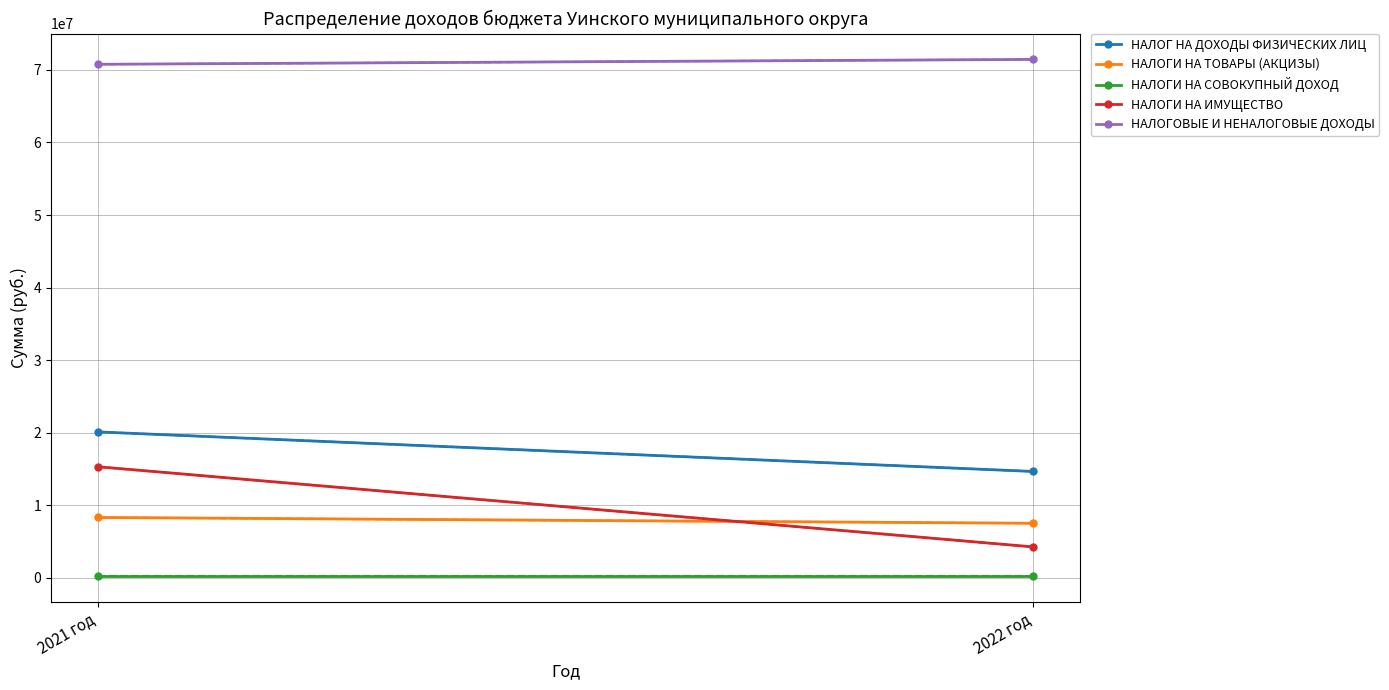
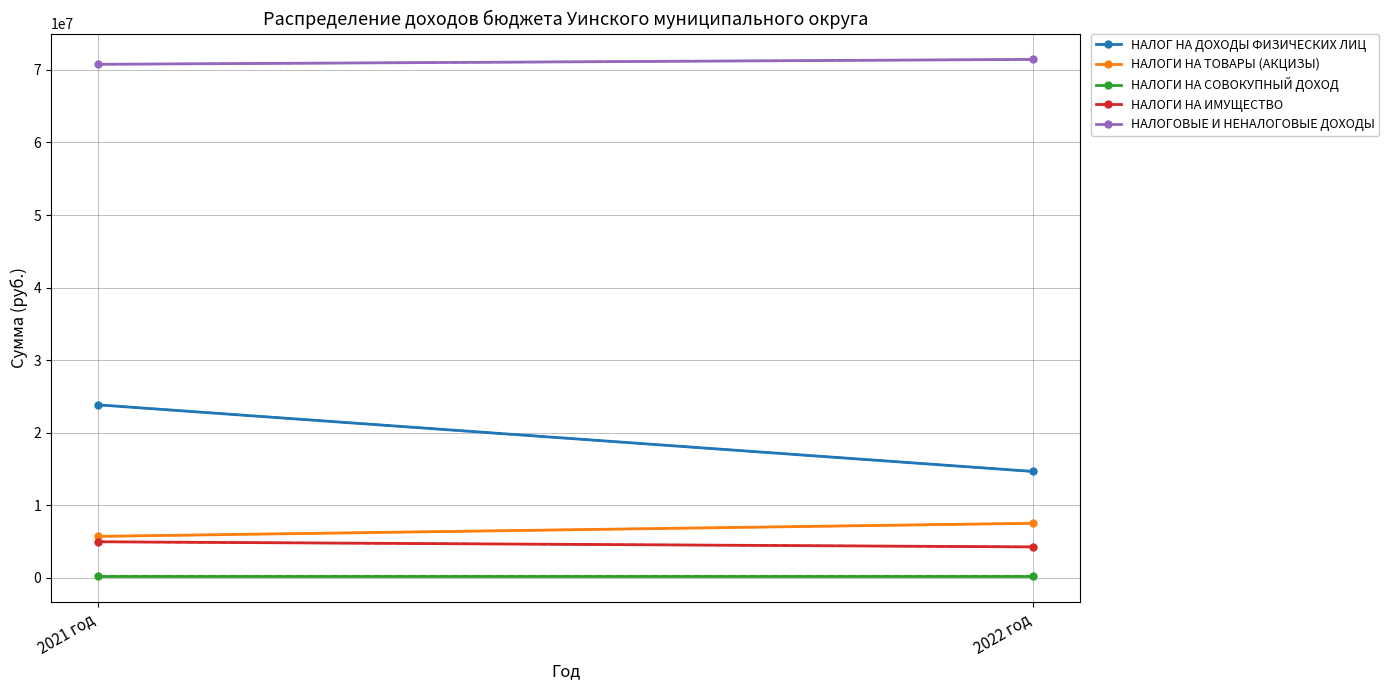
НАЛОГ НА ДОХОДЫ ФИЗИЧЕСКИХ ЛИЦ, 2021 год: 20000000 -> 24000000
НАЛОГИ НА ТОВАРЫ (АКЦИЗЫ), 2021 год: 8000000 -> 6000000
НАЛОГИ НА ИМУЩЕСТВО, 2021 год: 15000000 -> 5000000
